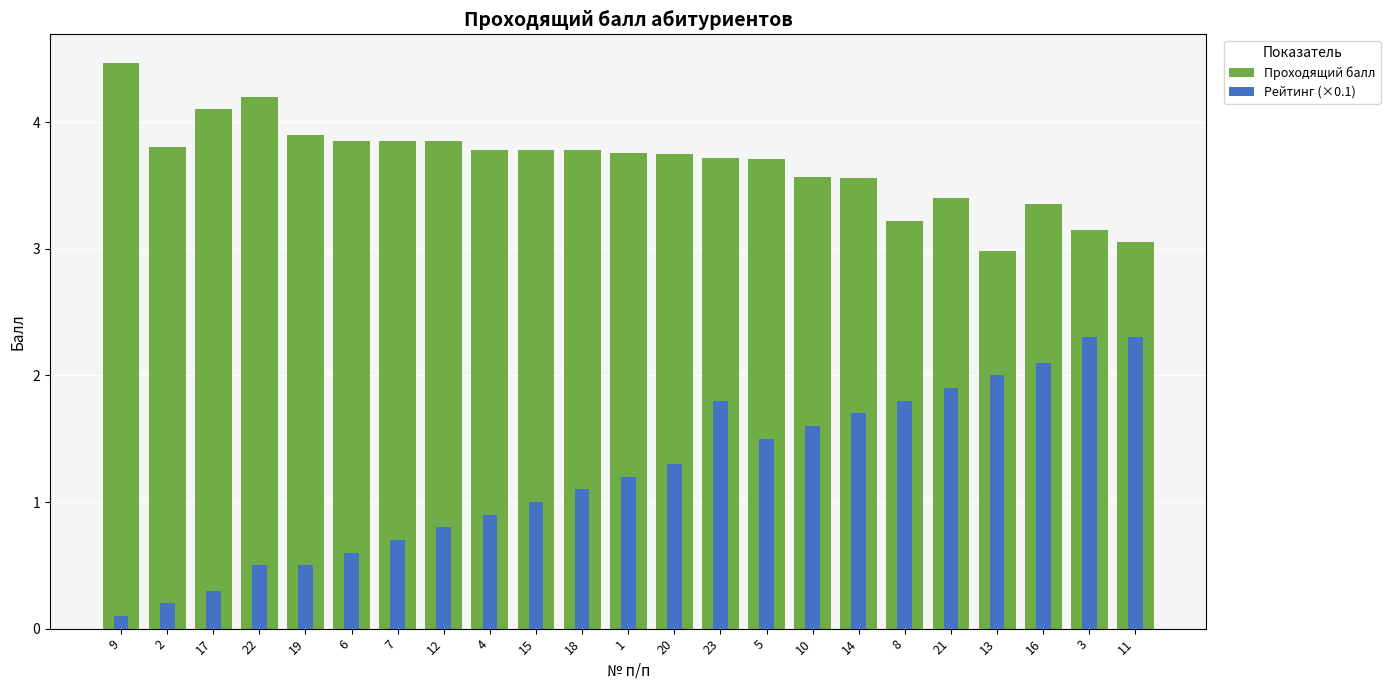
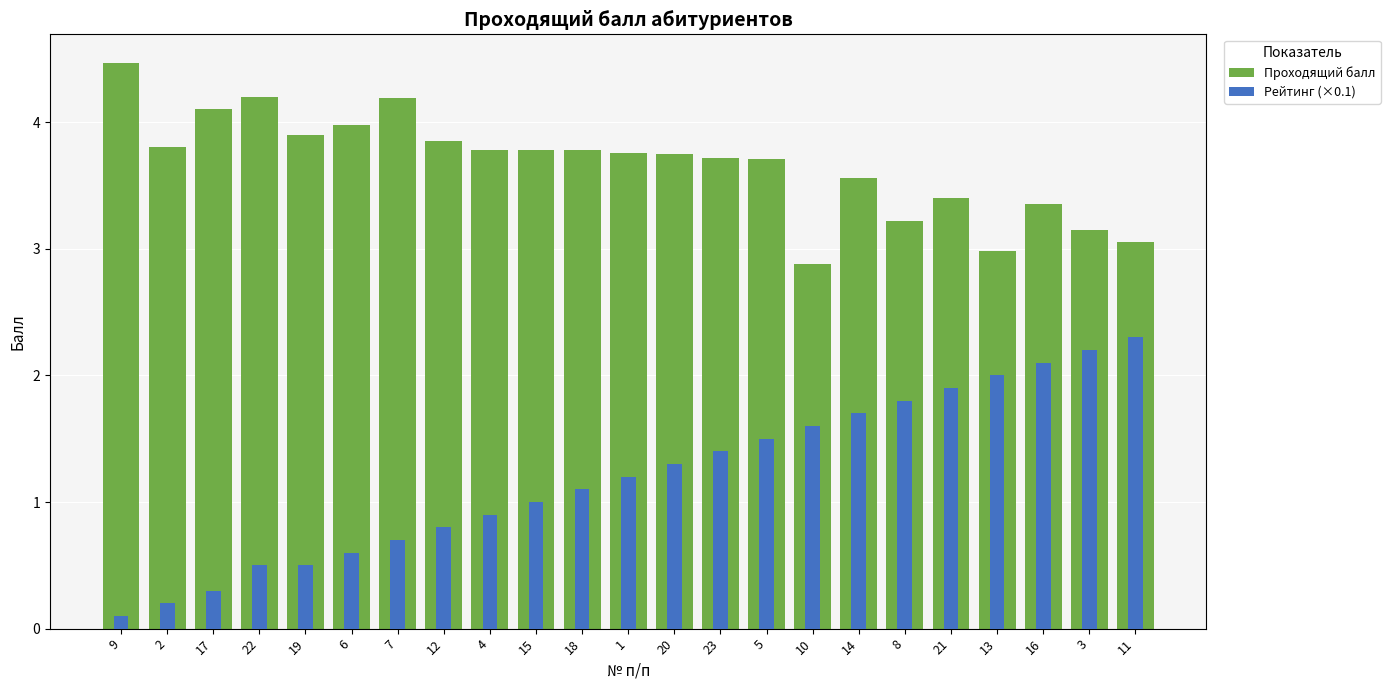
Проходящий балл, 6: 3.85 -> 3.98
Проходящий балл, 7: 3.85 -> 4.19
Рейтинг (×0.1), 23: 1.80 -> 1.40
Проходящий балл, 10: 3.57 -> 2.88
Рейтинг (×0.1), 3: 2.30 -> 2.20
